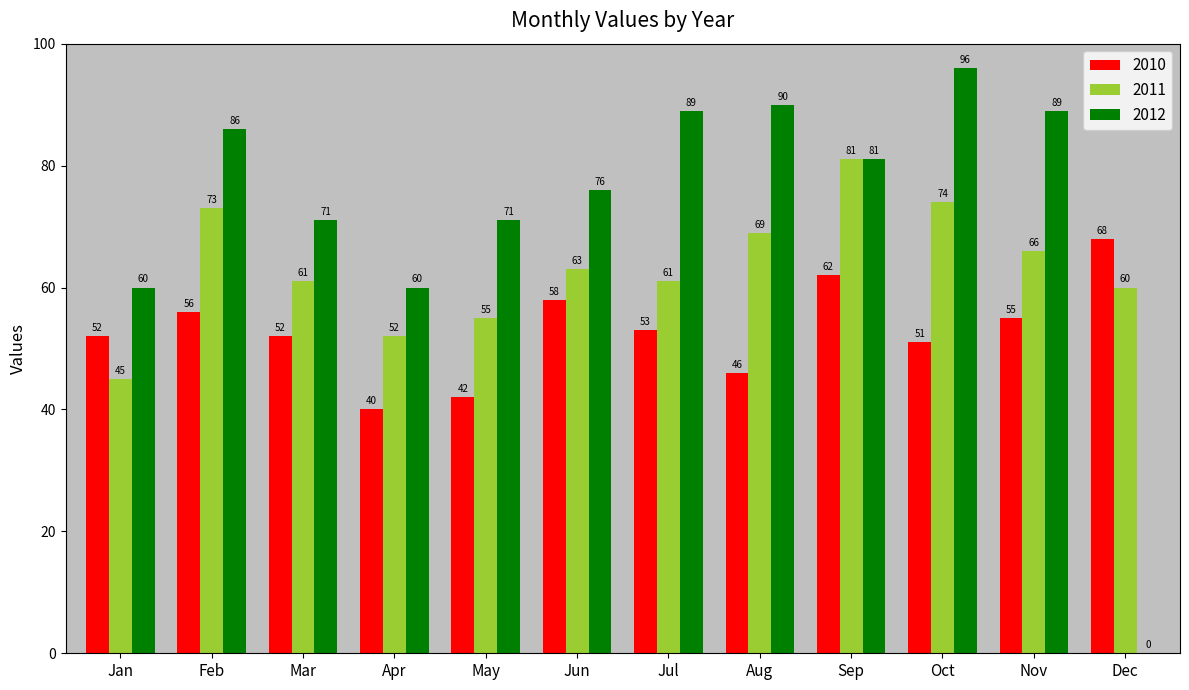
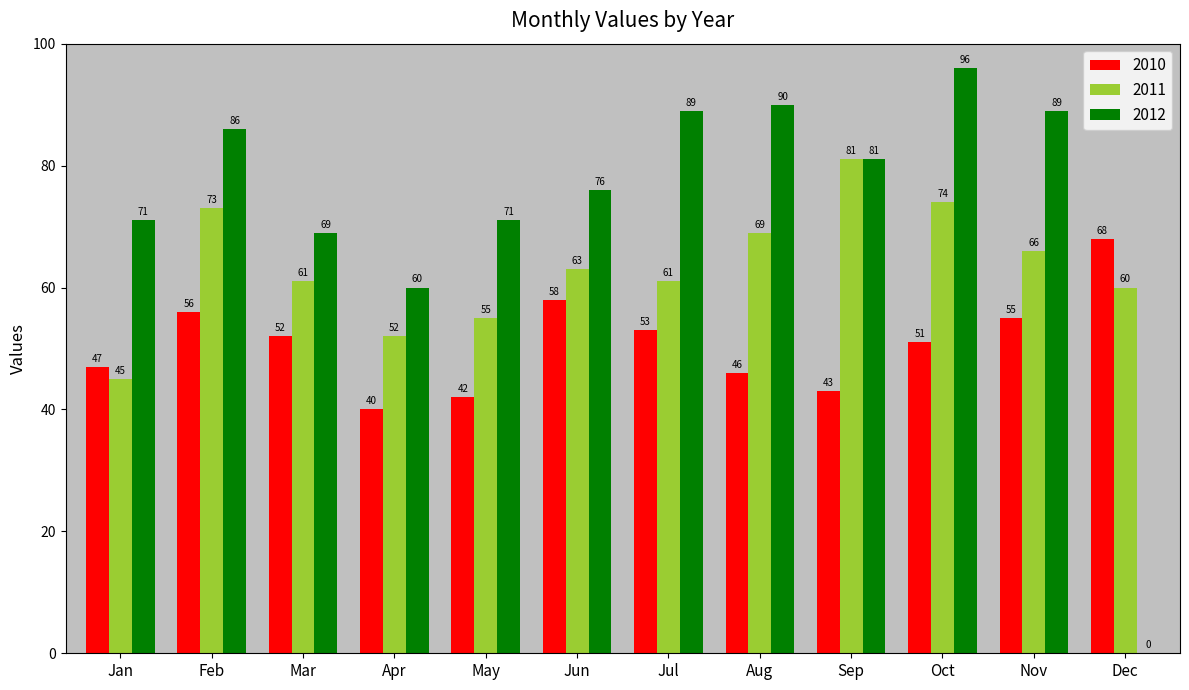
2010, Jan: 52 -> 47
2012, Jan: 60 -> 71
2012, Mar: 71 -> 69
2010, Sep: 62 -> 43
